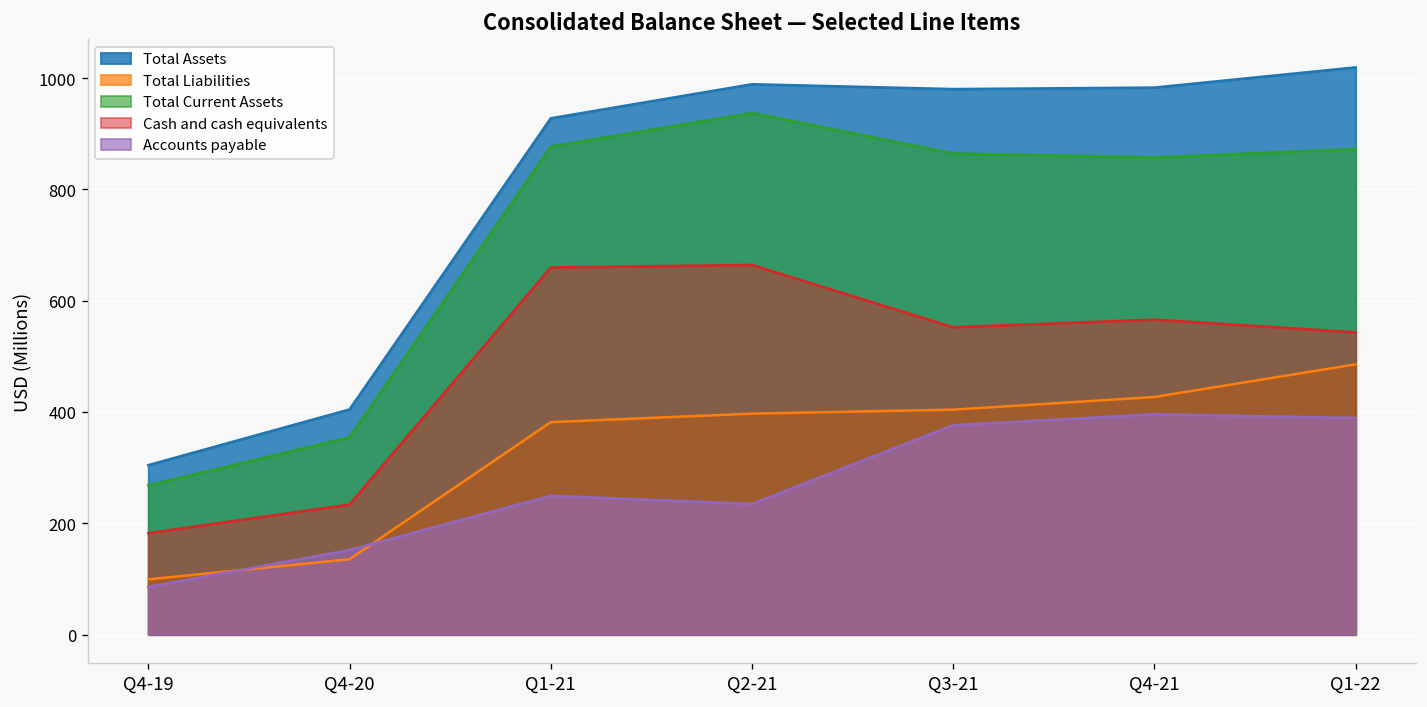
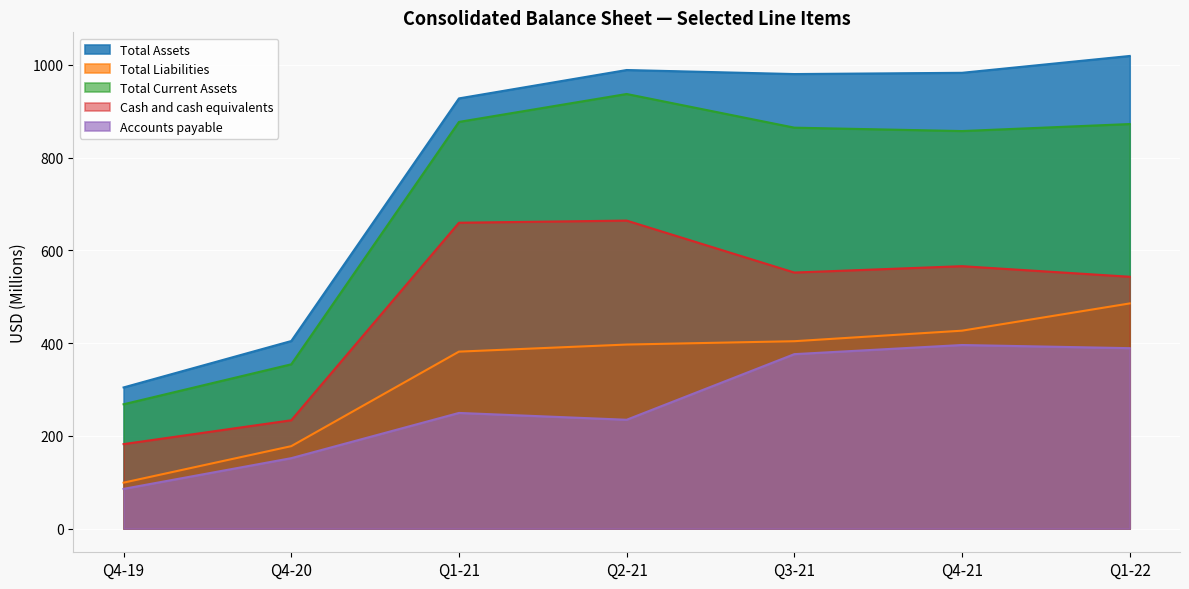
Total Liabilities, Q4-20: 140 -> 180
